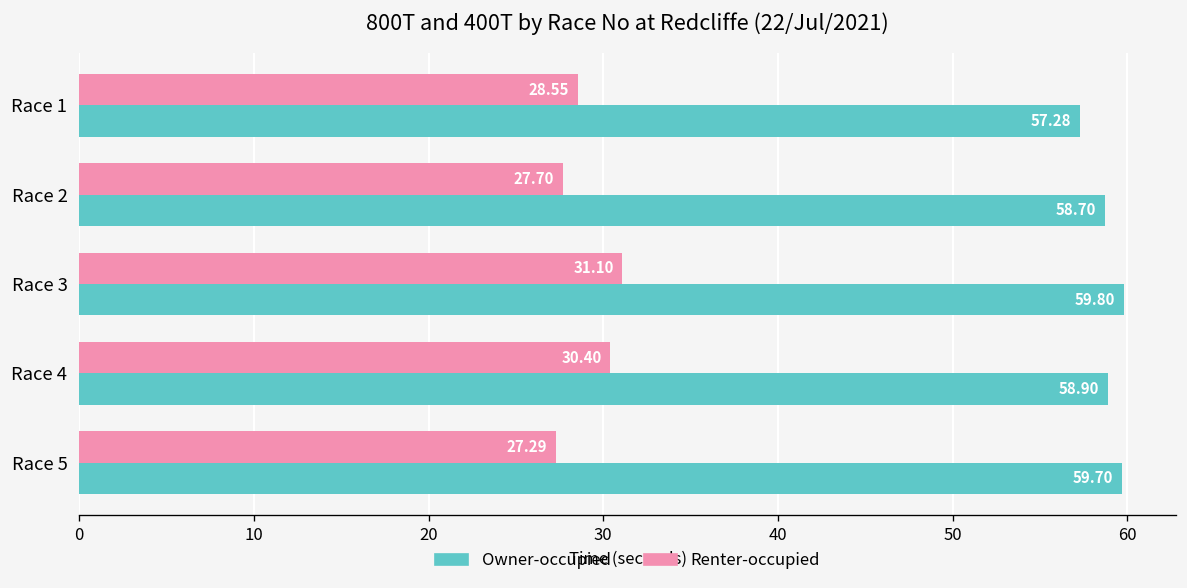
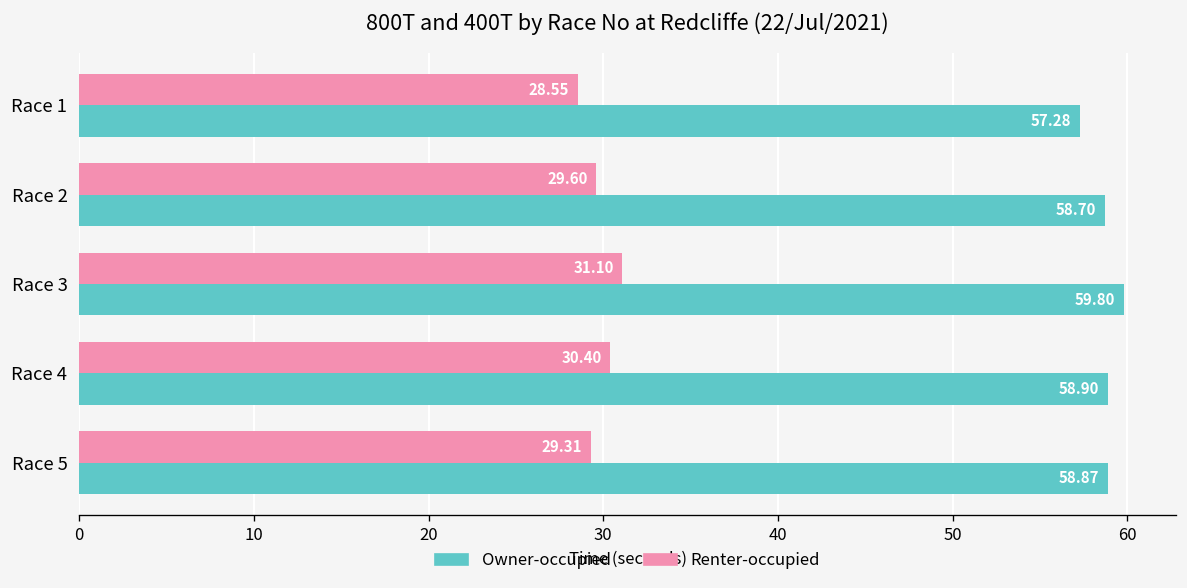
Renter-occupied, Race 2: 27.70 -> 29.60
Renter-occupied, Race 5: 27.29 -> 29.31
Owner-occupied, Race 5: 59.70 -> 58.87
